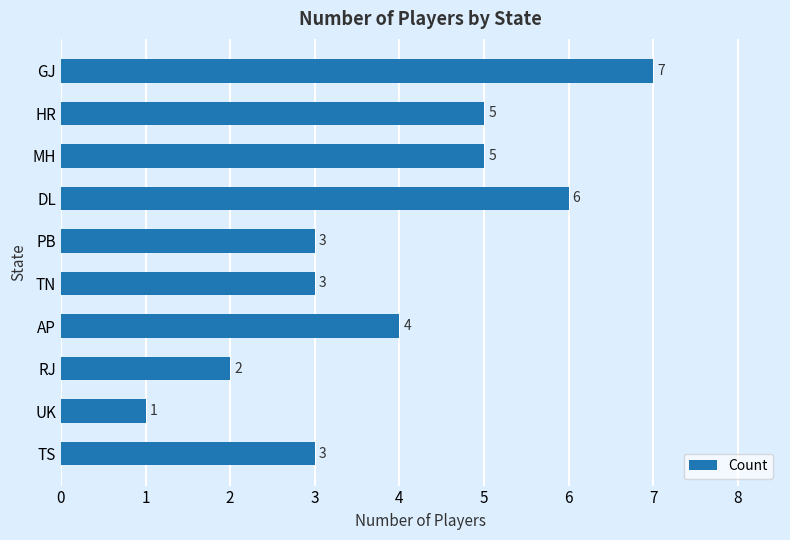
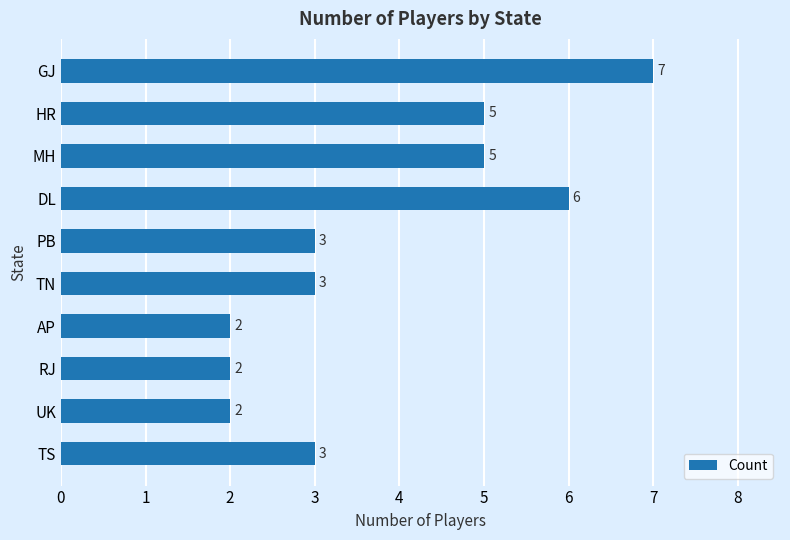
AP: 4 -> 2
UK: 1 -> 2
